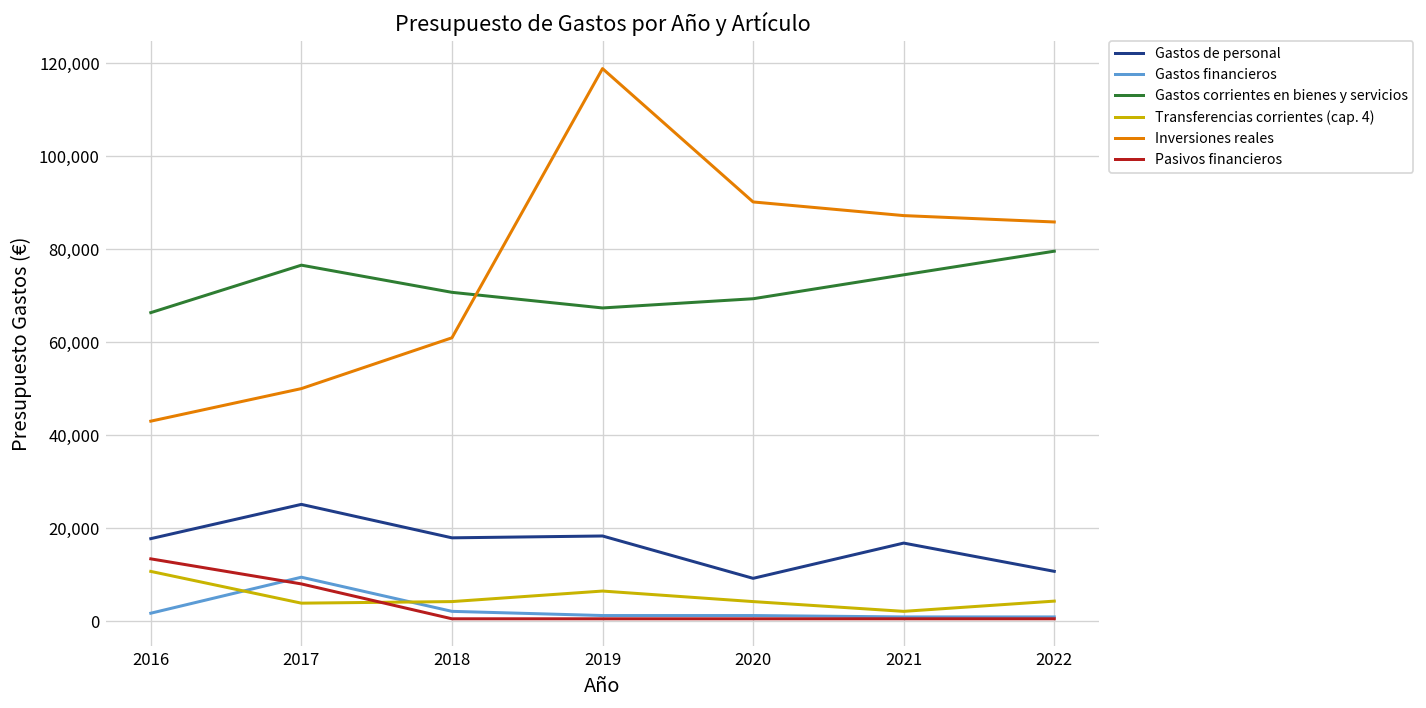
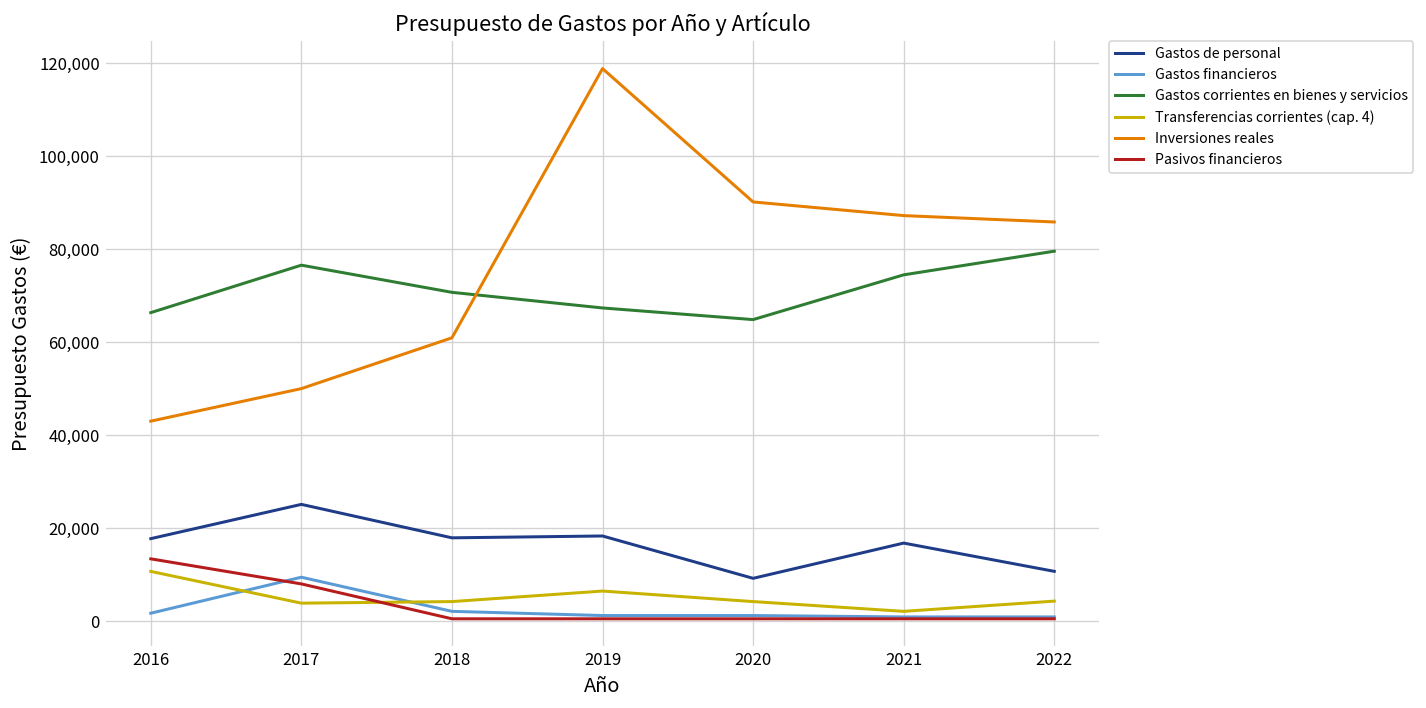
Gastos corrientes en bienes y servicios, 2020: 69,000 -> 65,000
